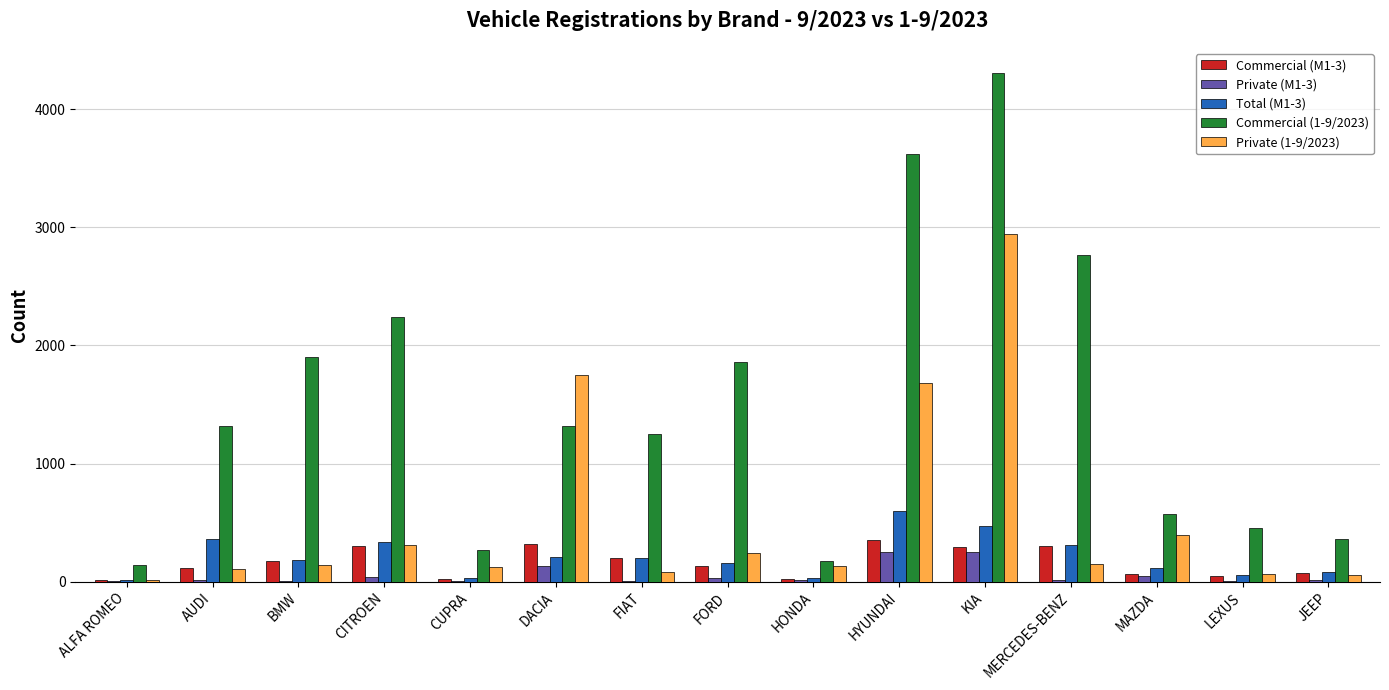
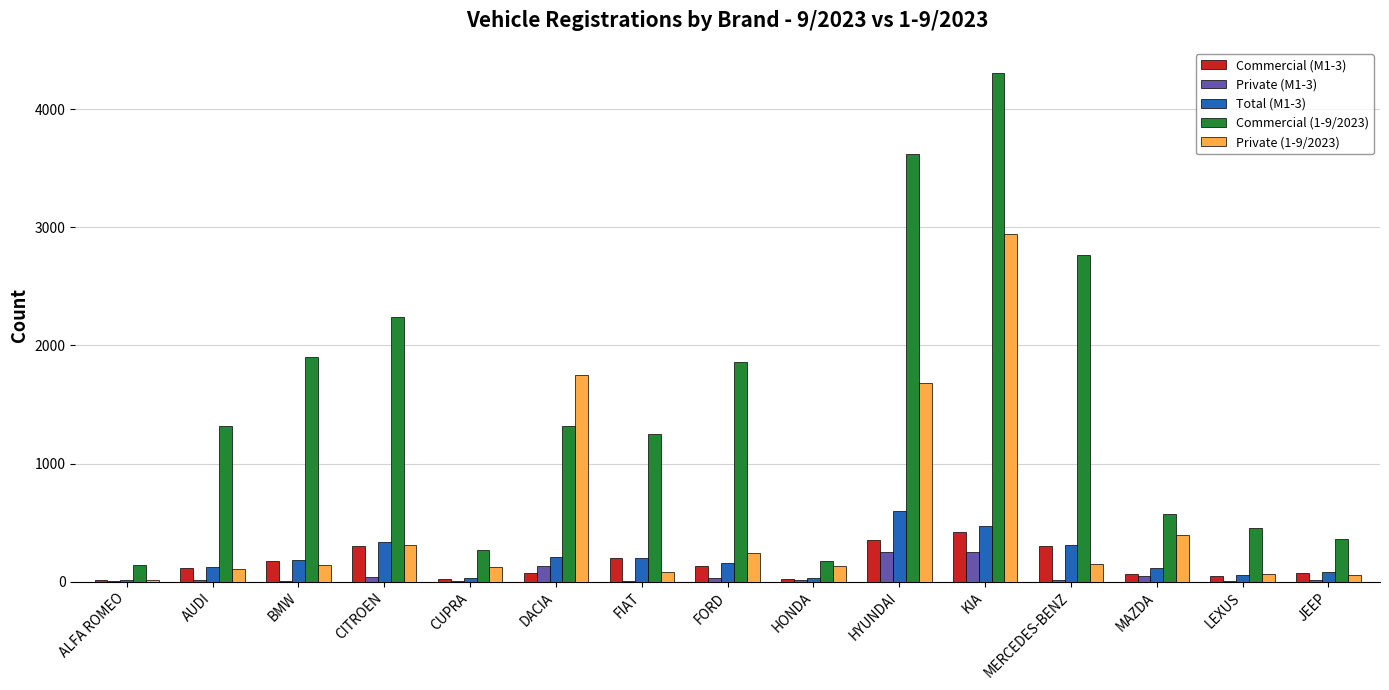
Total (M1-3), AUDI: 360 -> 130
Commercial (M1-3), DACIA: 320 -> 80
Commercial (M1-3), KIA: 300 -> 420
